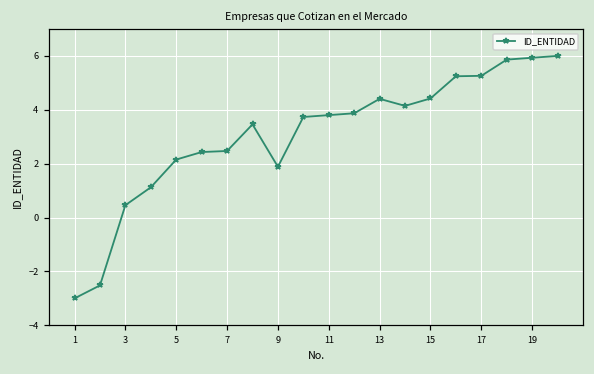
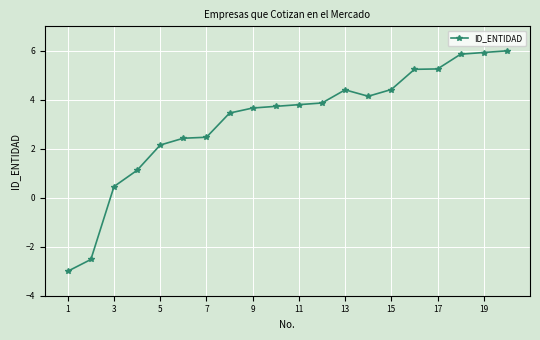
9: 1.9 -> 3.7
